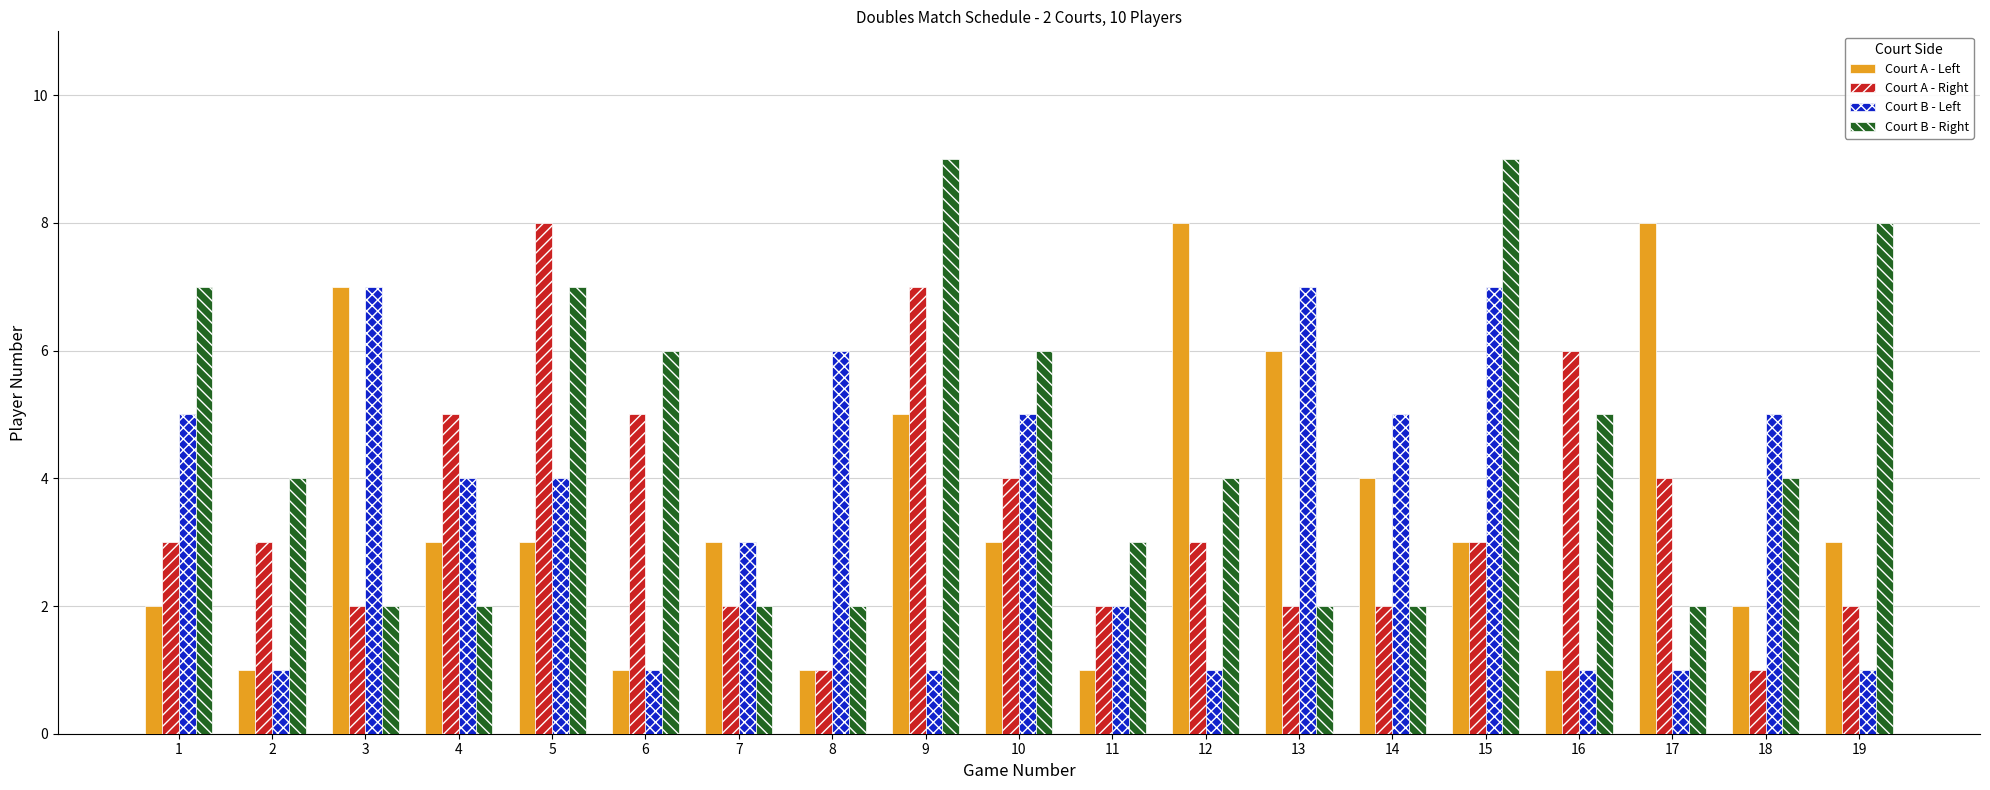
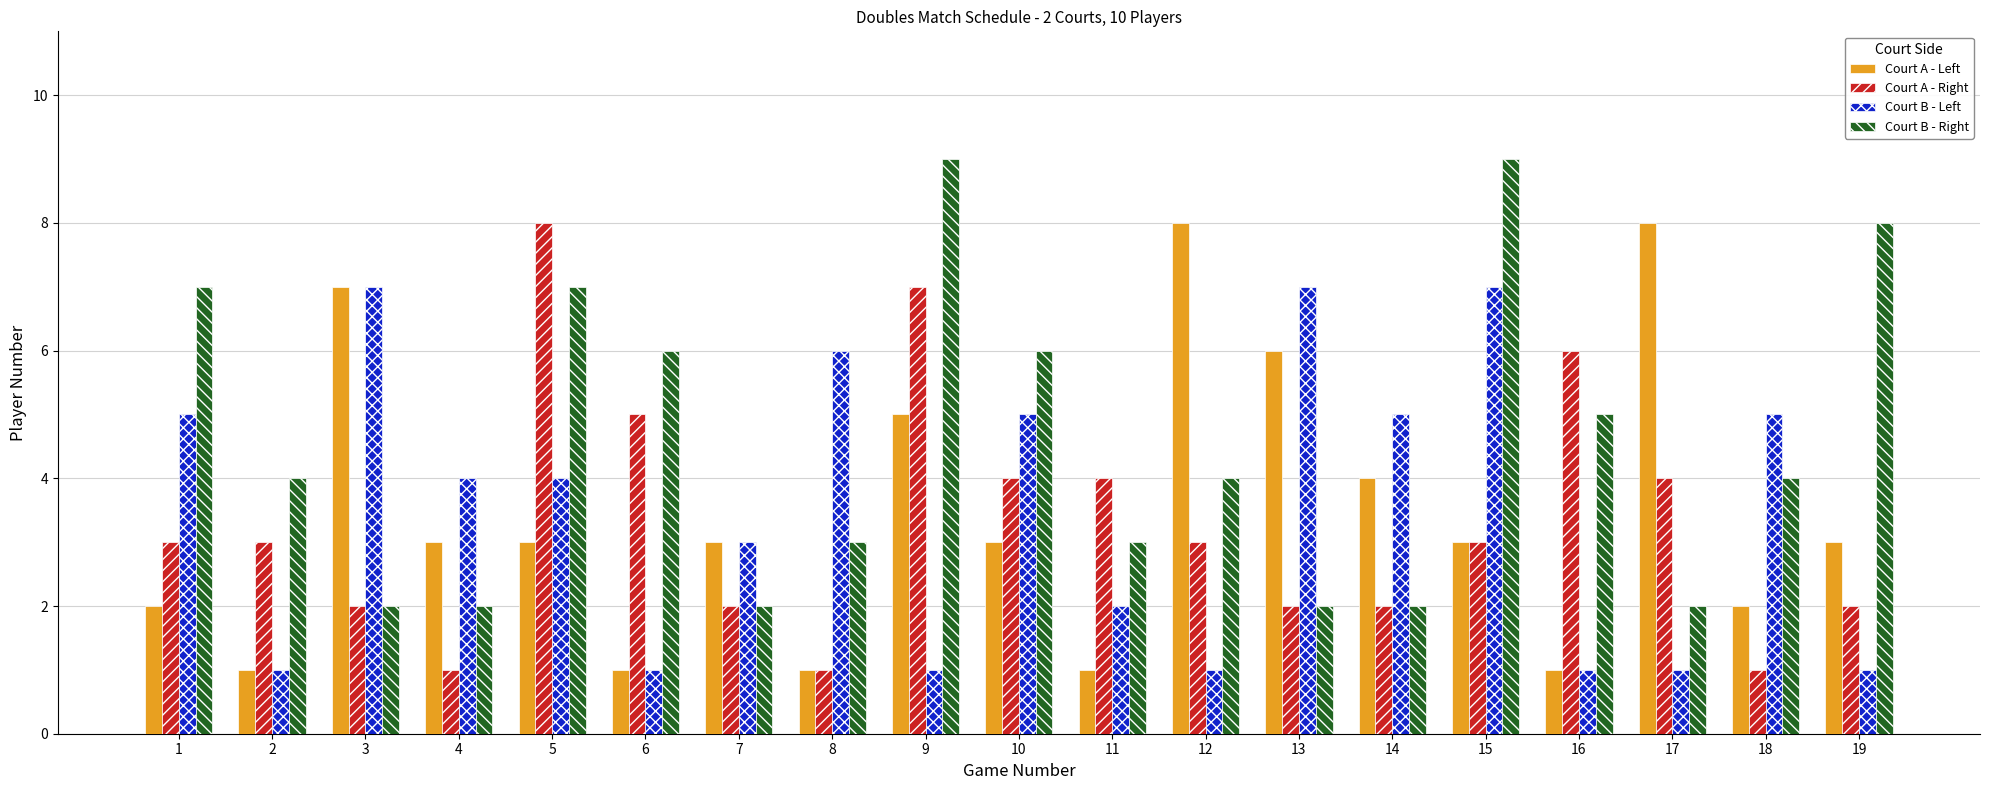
Court A - Right, 4: 5 -> 1
Court B - Right, 8: 2 -> 3
Court A - Right, 11: 2 -> 4
